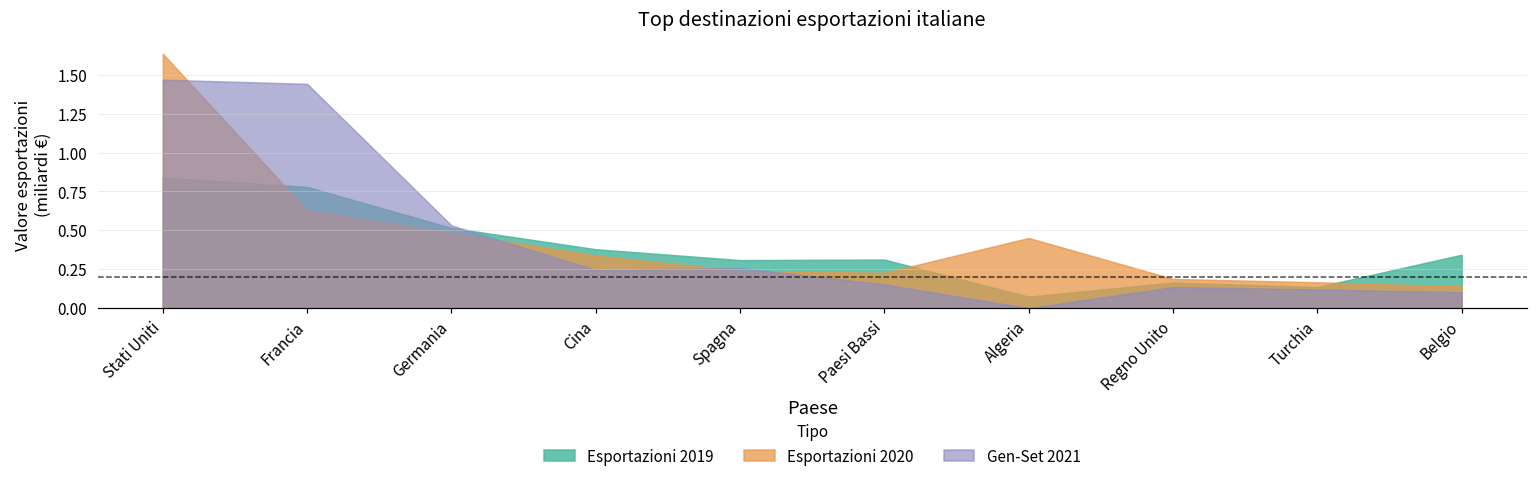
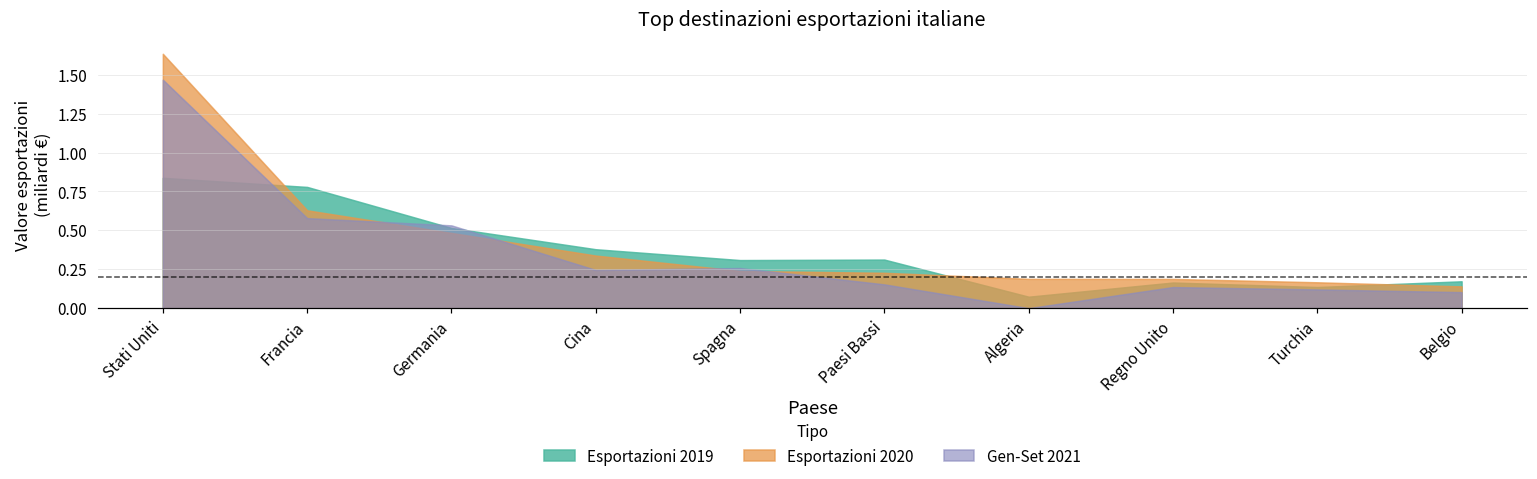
Gen-Set 2021, Francia: 1.44 -> 0.58
Esportazioni 2020, Algeria: 0.45 -> 0.19
Esportazioni 2019, Belgio: 0.34 -> 0.17
